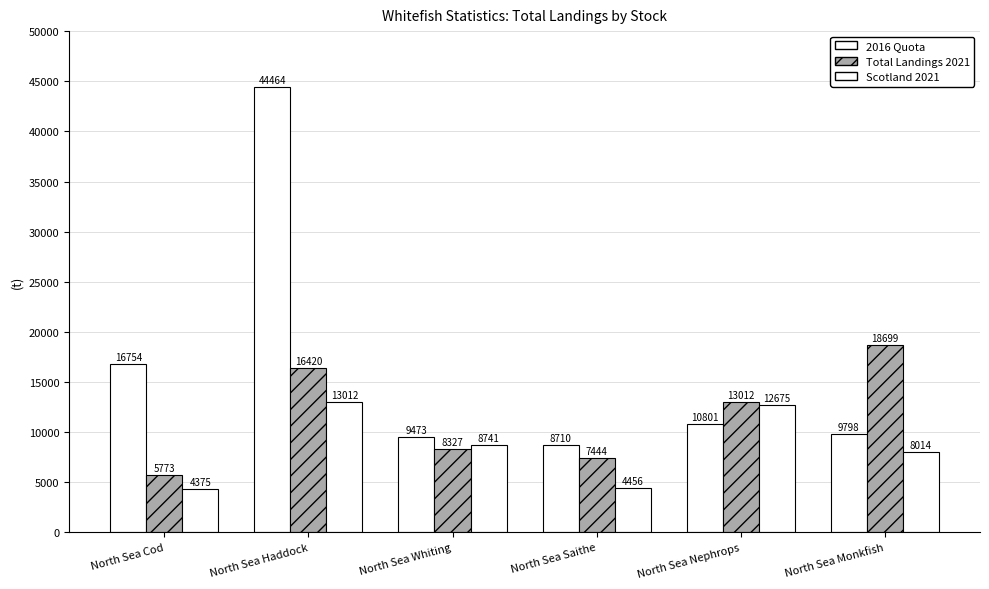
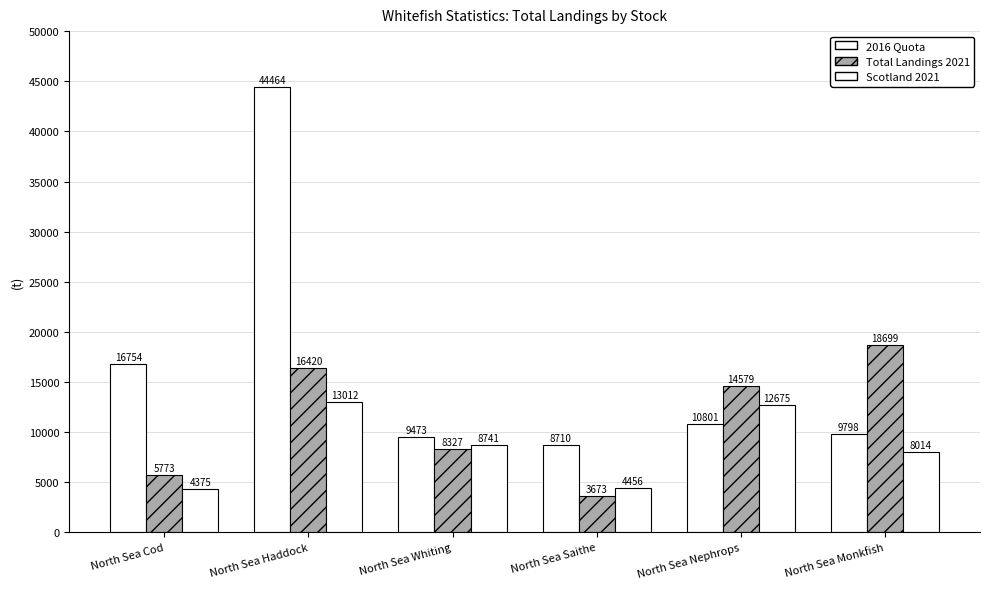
Total Landings 2021, North Sea Saithe: 7444 -> 3673
Total Landings 2021, North Sea Nephrops: 13012 -> 14579
